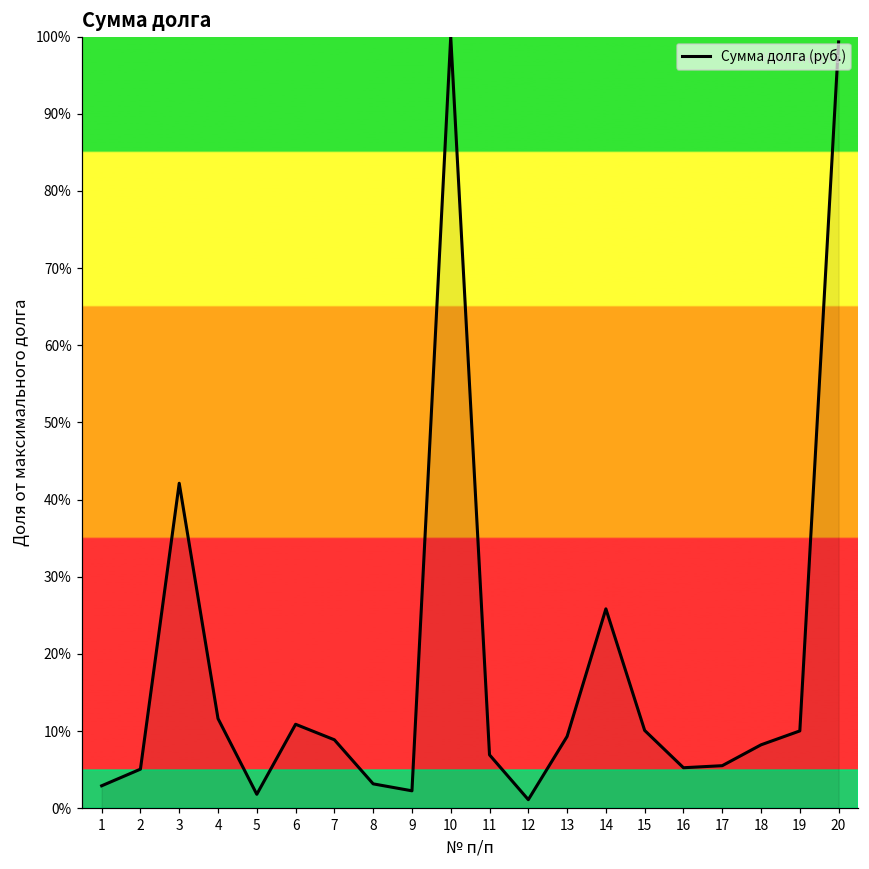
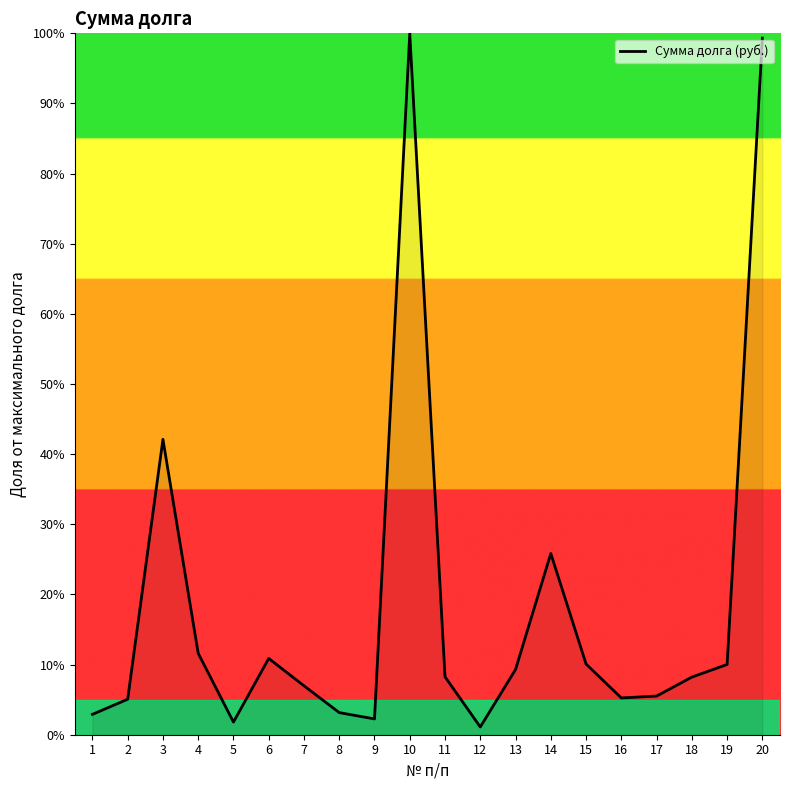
7: 9% -> 7%
11: 7% -> 8%
